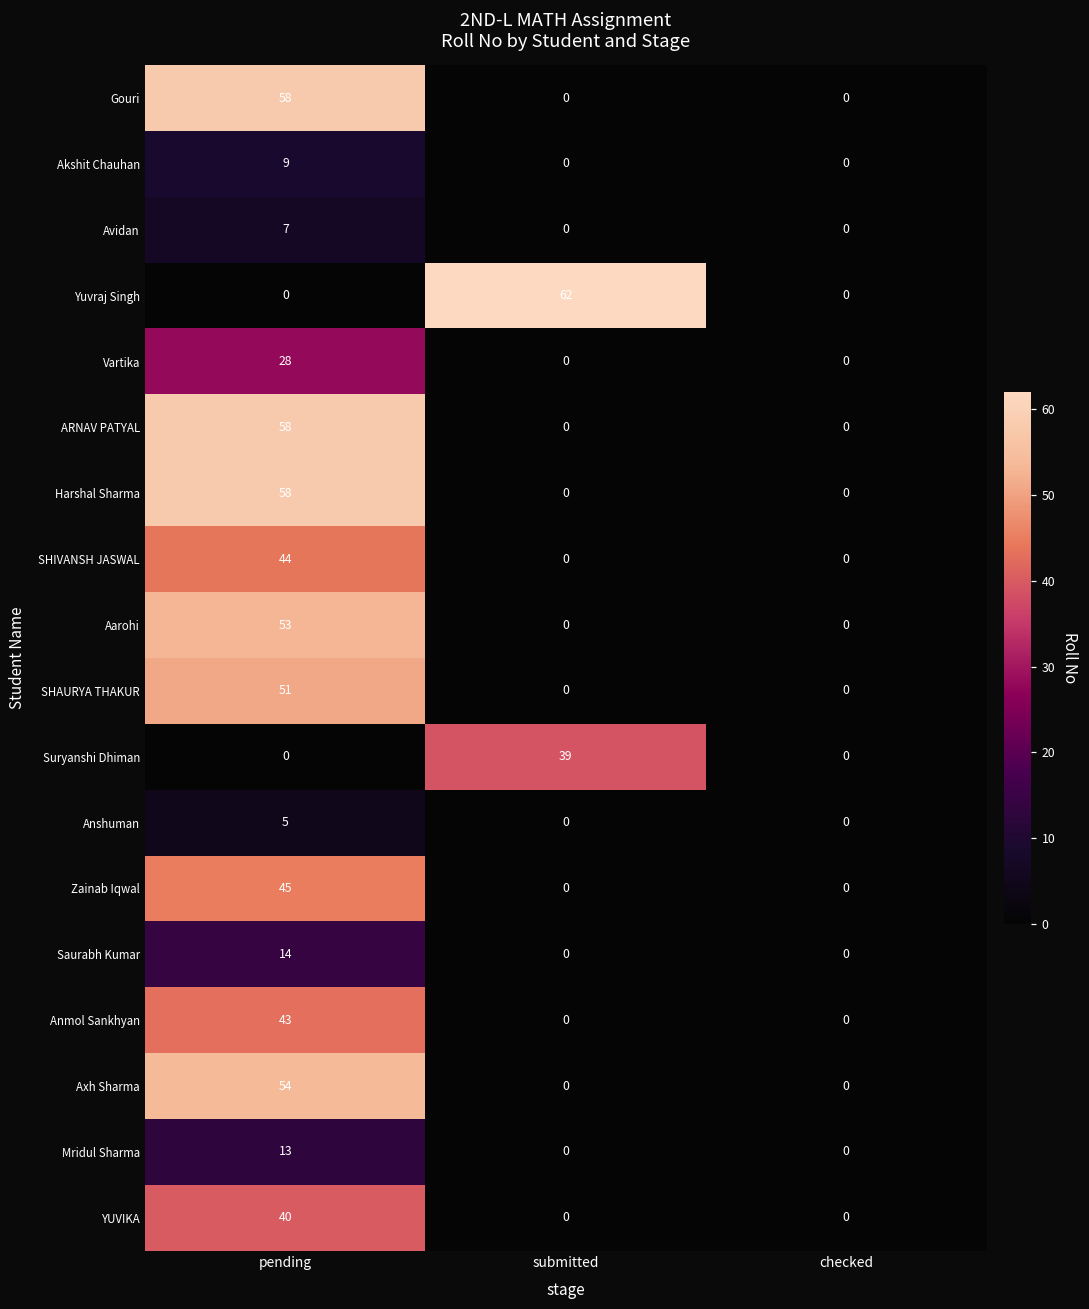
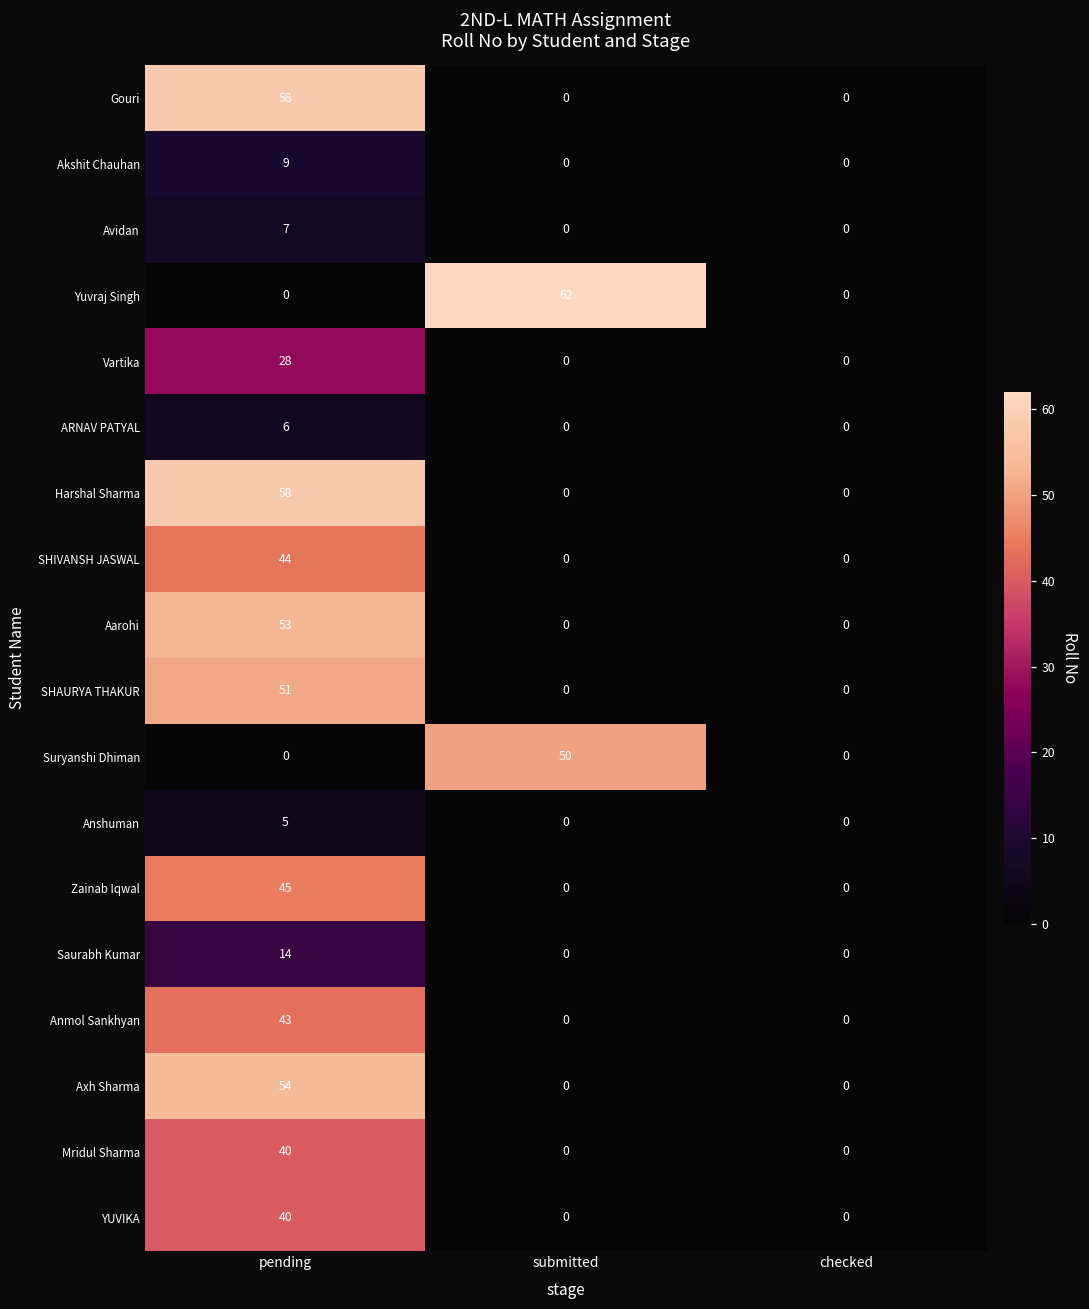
ARNAV PATYAL, pending: 58 -> 6
Suryanshi Dhiman, submitted: 39 -> 50
Mridul Sharma, pending: 13 -> 40
